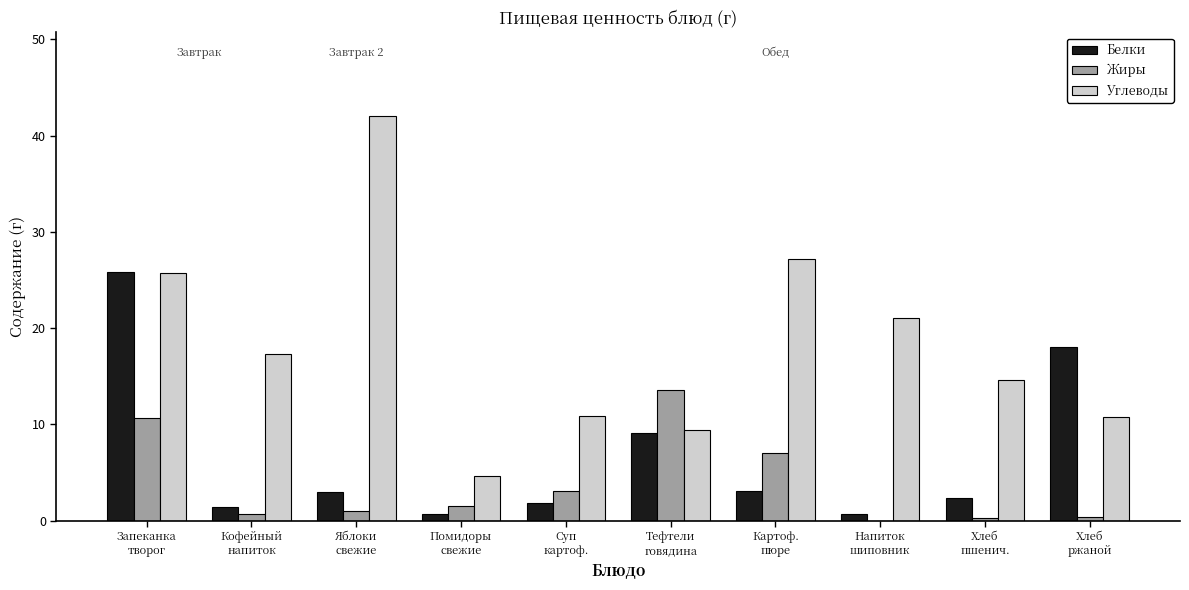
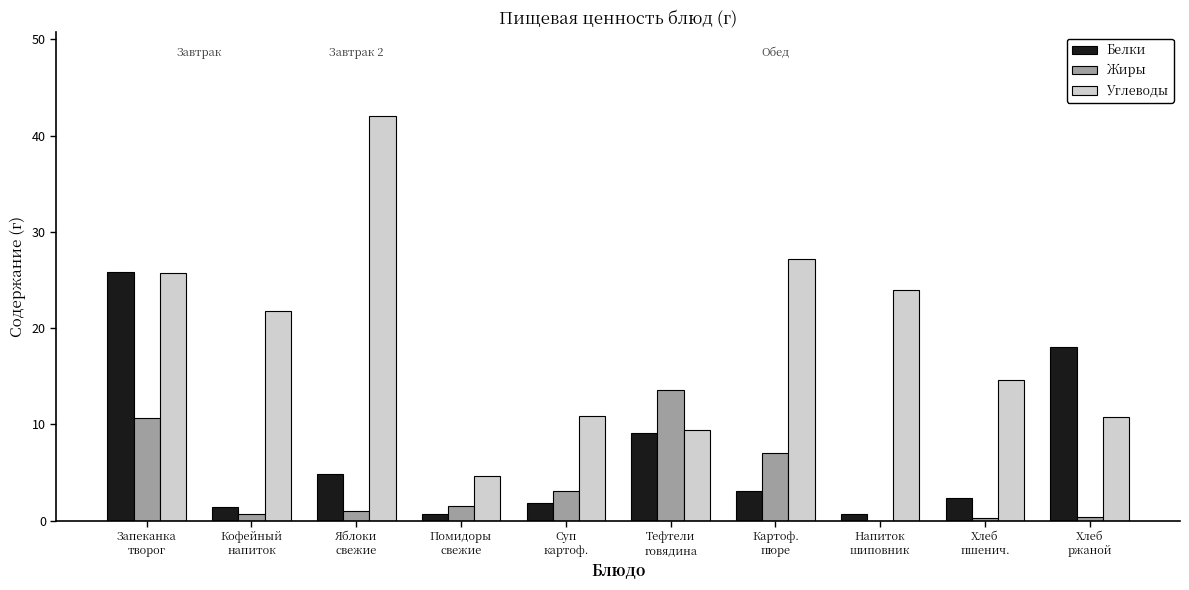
Углеводы, Кофейный напиток: 17 -> 22
Белки, Яблоки свежие: 3 -> 5
Углеводы, Напиток шиповник: 21 -> 24
